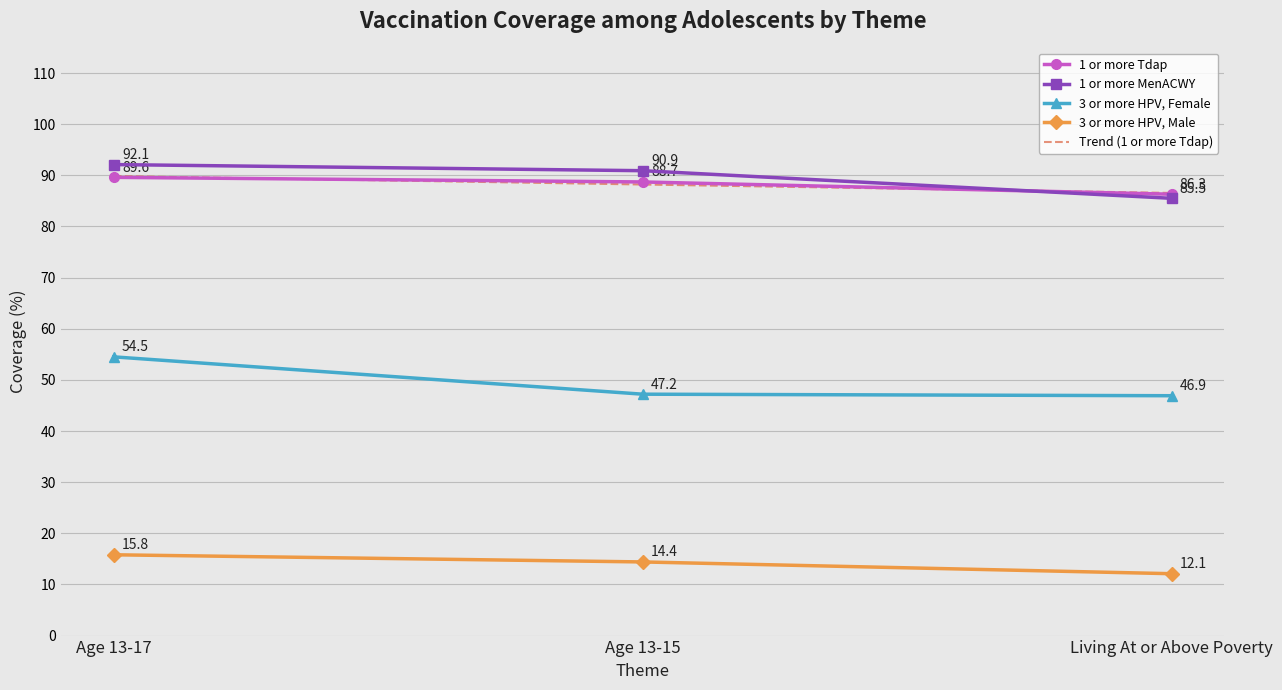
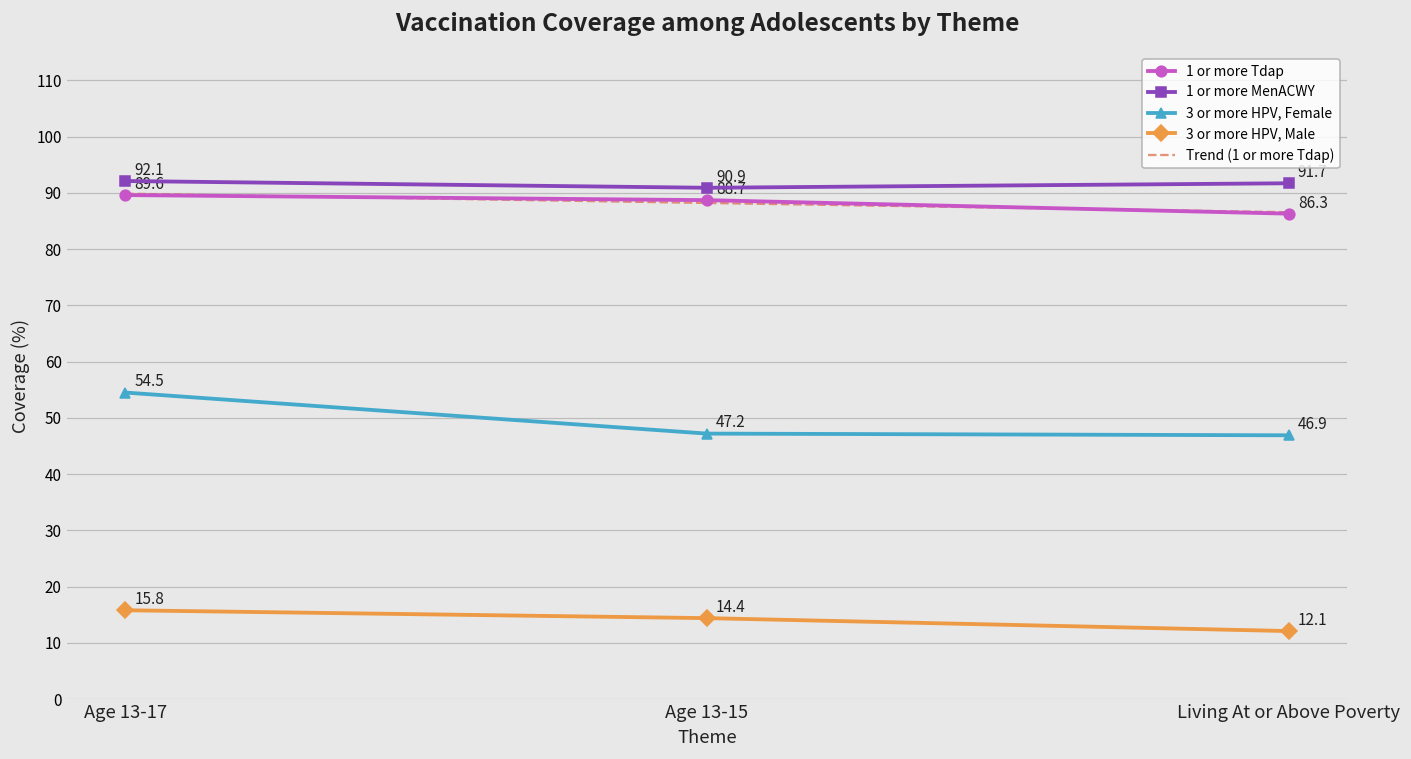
1 or more MenACWY, Living At or Above Poverty: 86 -> 92
